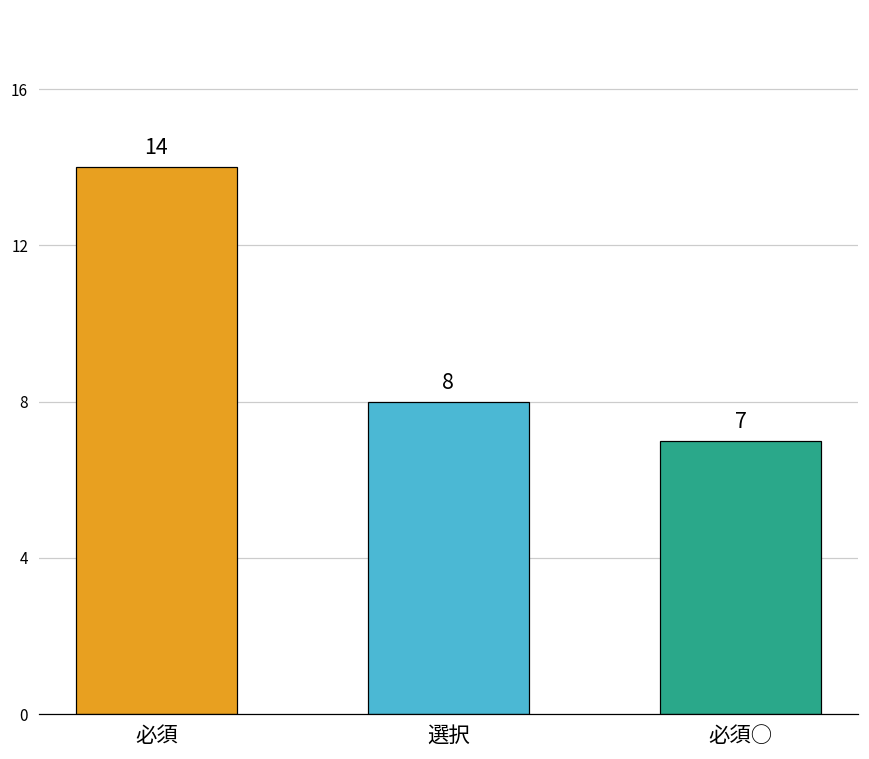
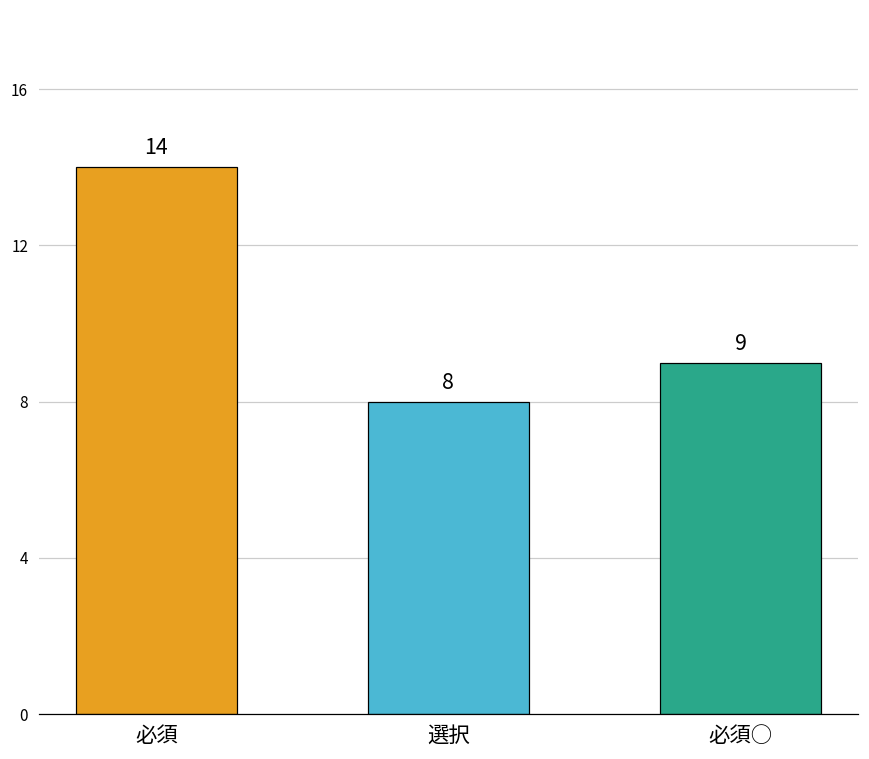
必須○: 7 -> 9
